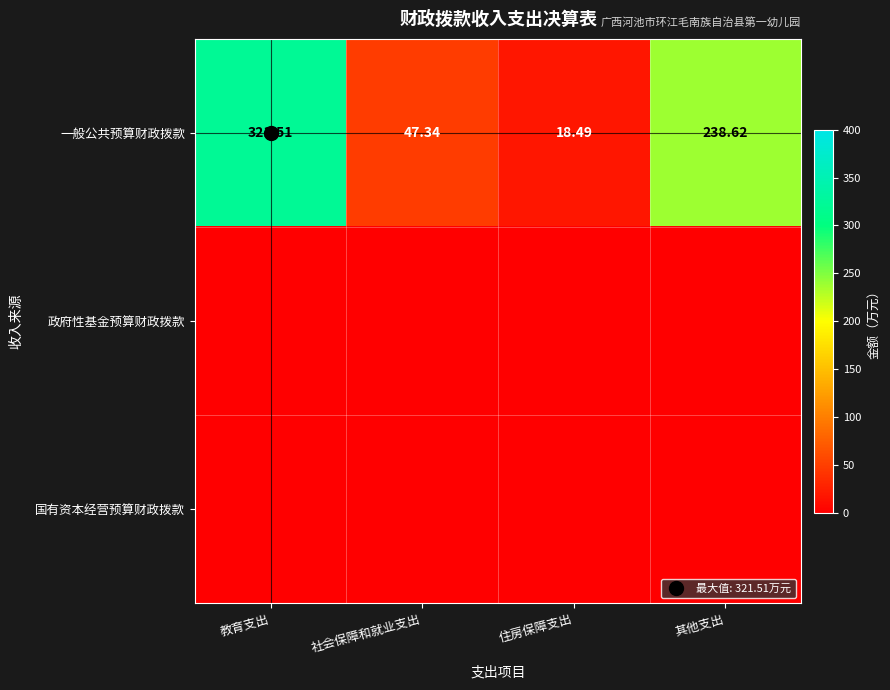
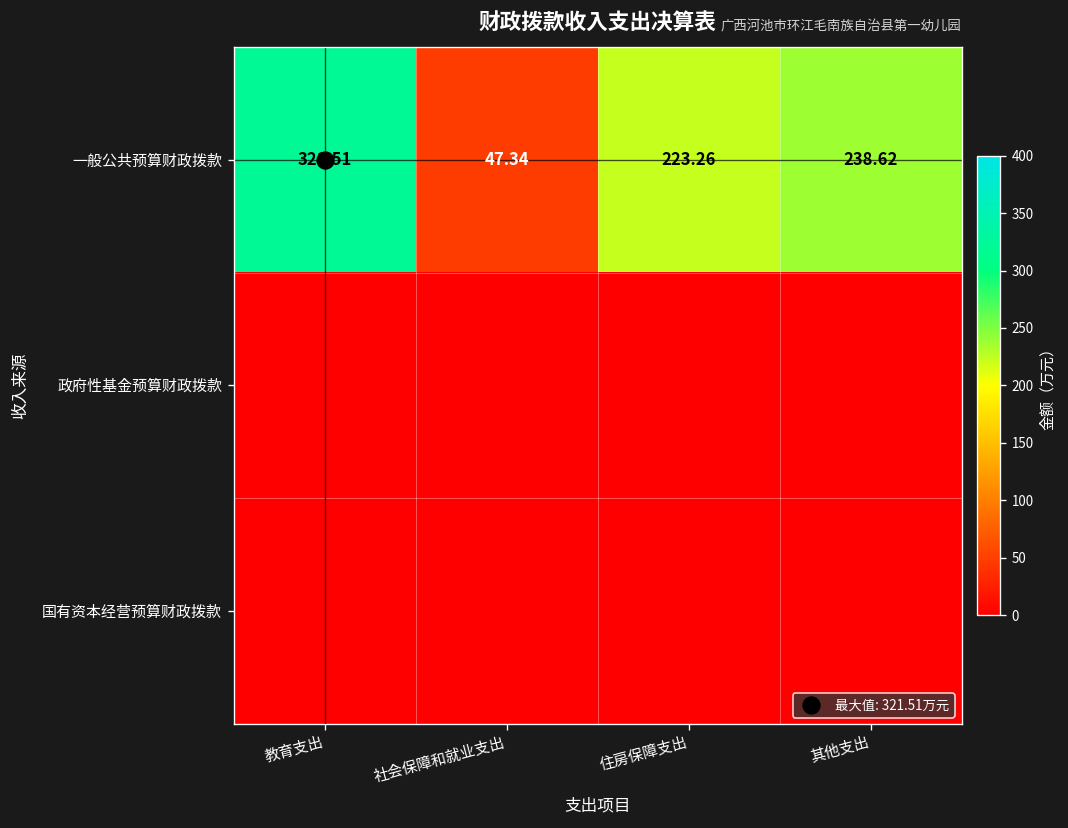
一般公共预算财政拨款, 住房保障支出: 18.49 -> 223.26
